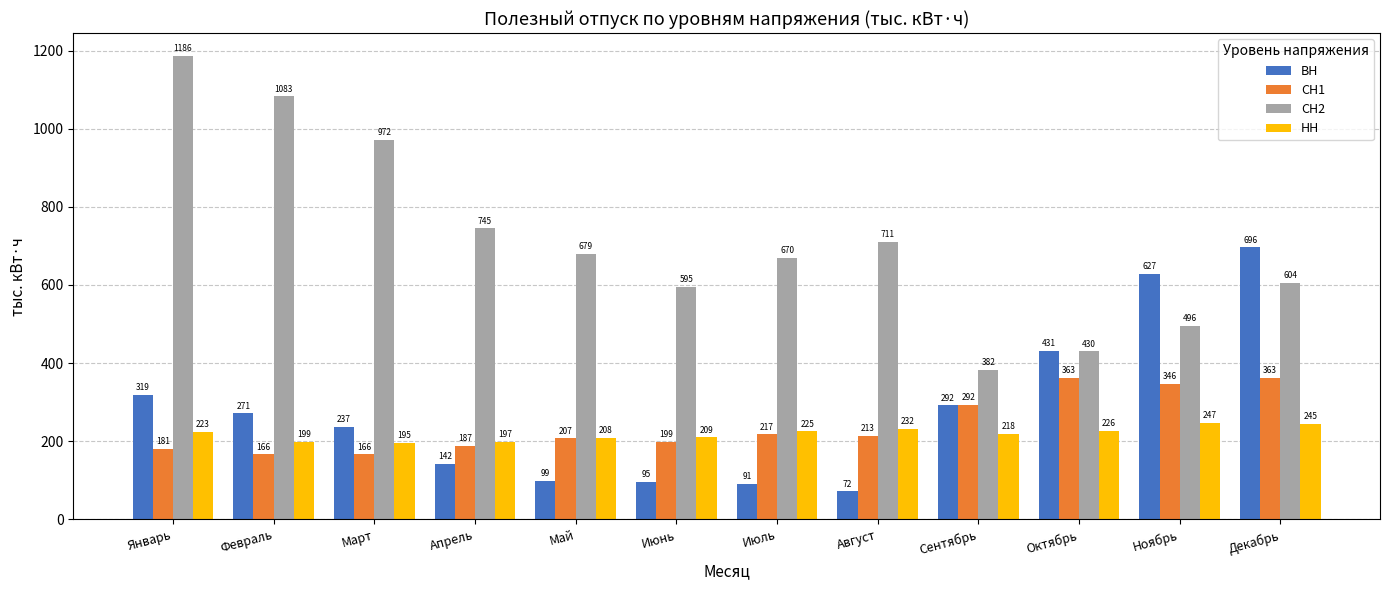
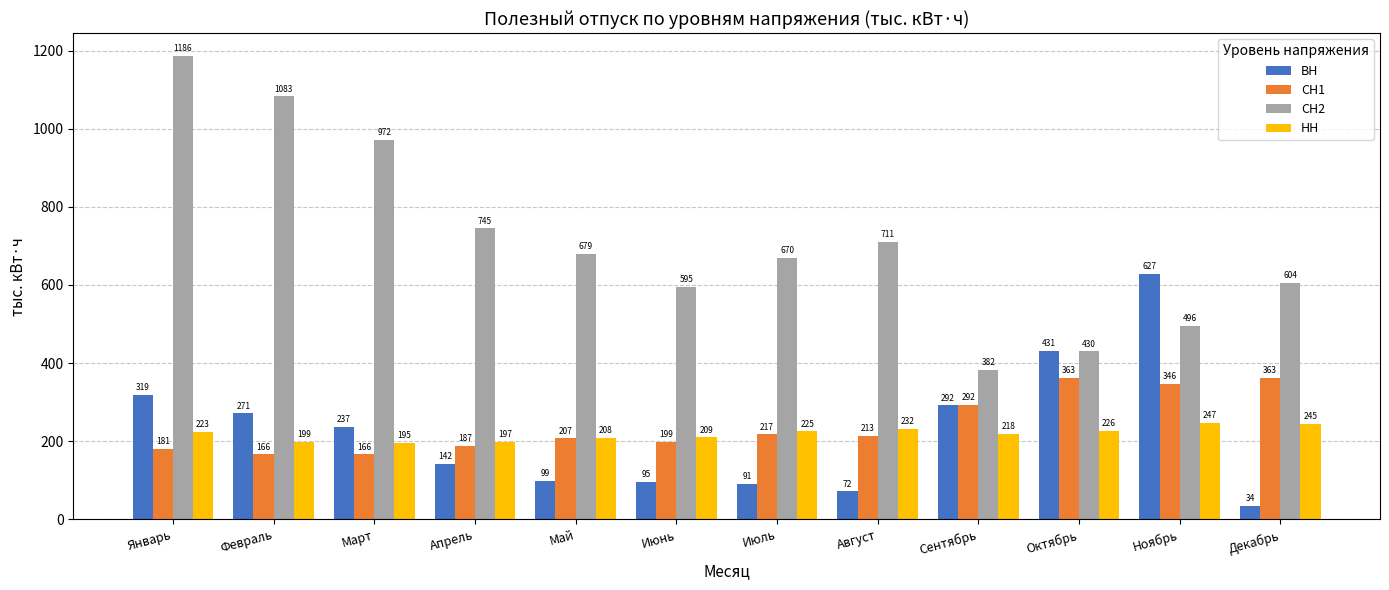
ВН, Декабрь: 696 -> 34
